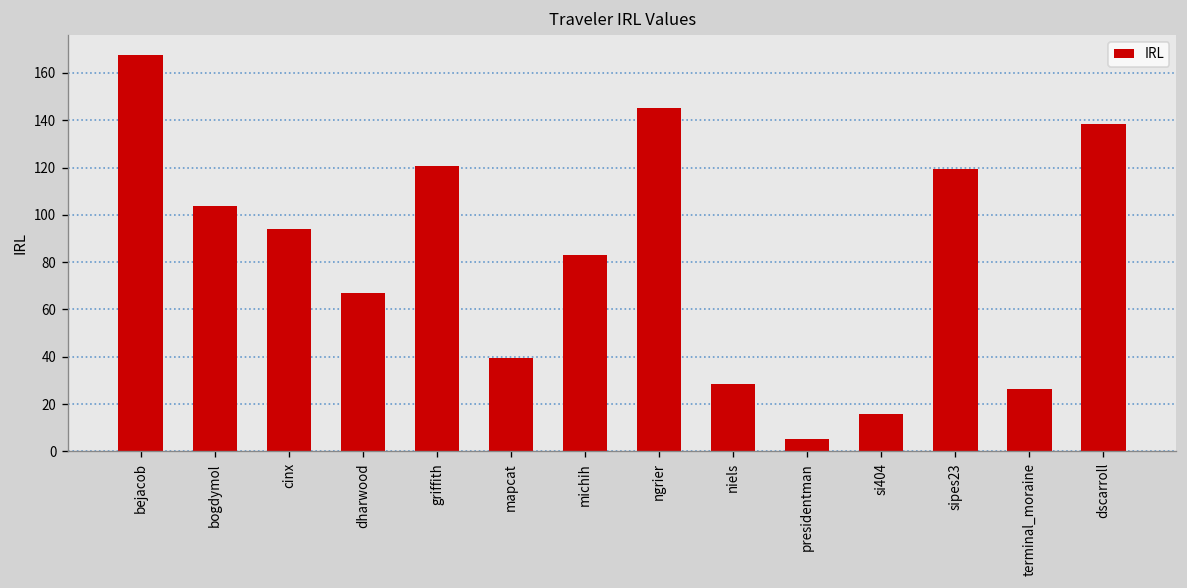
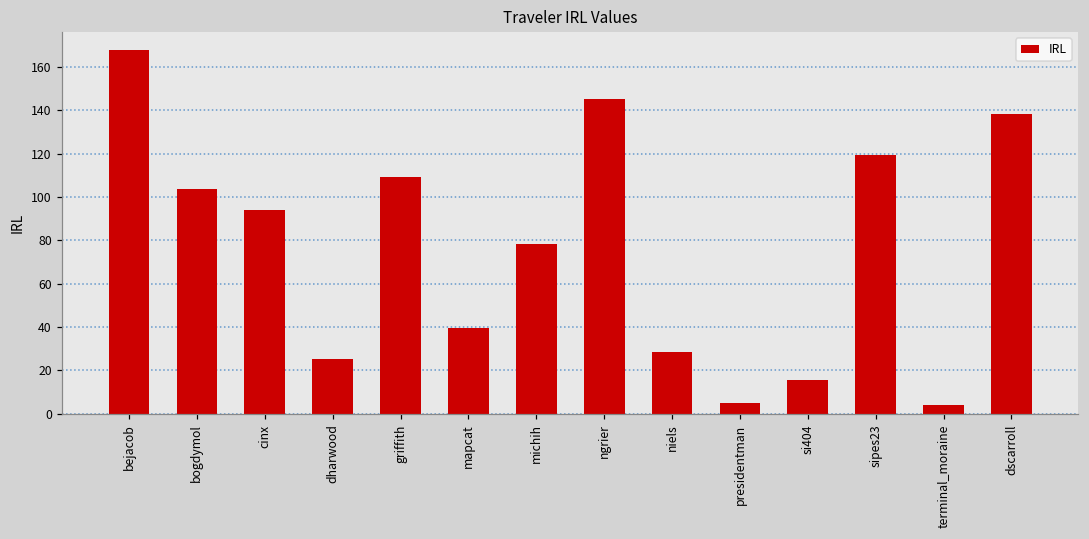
dharwood: 67 -> 25
griffith: 121 -> 109
michih: 83 -> 78
terminal_moraine: 26 -> 4
